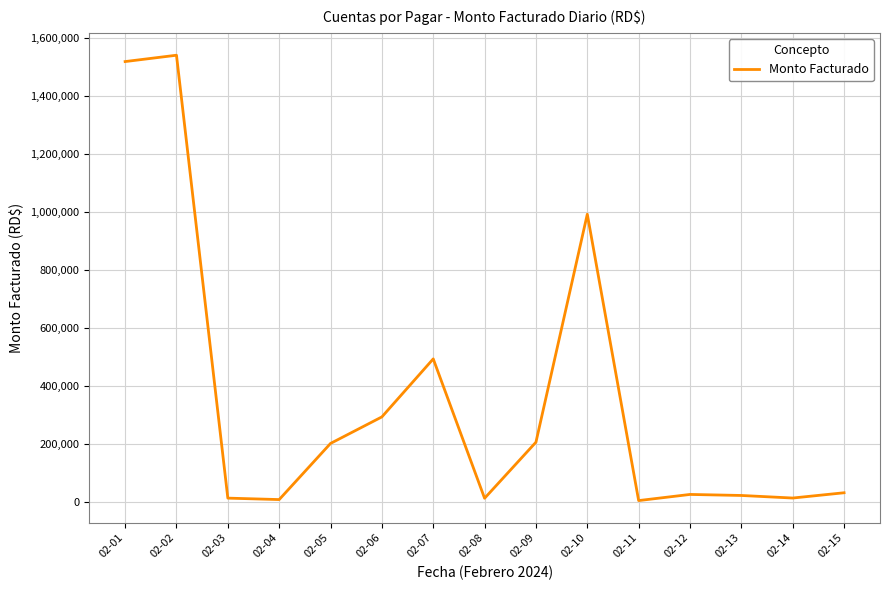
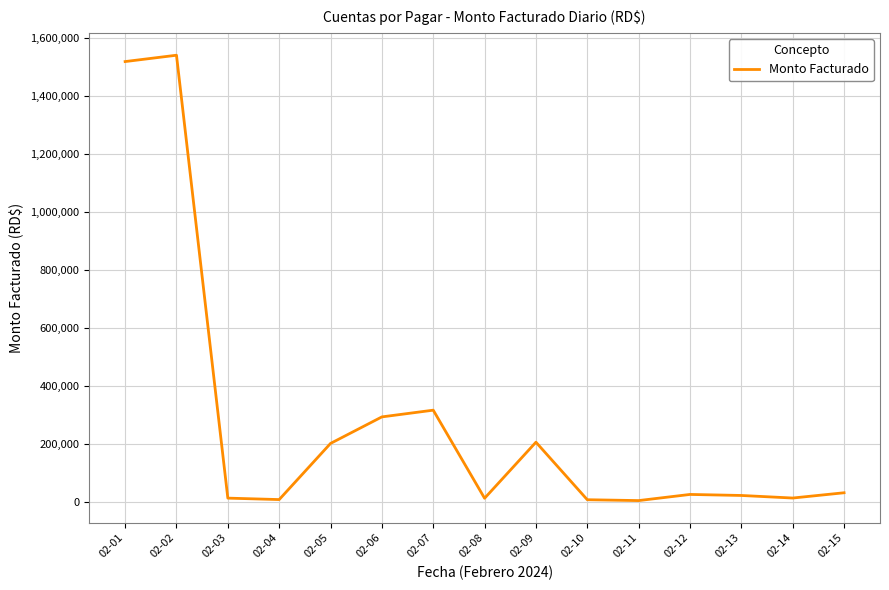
02-07: 490,000 -> 320,000
02-10: 990,000 -> 10,000
